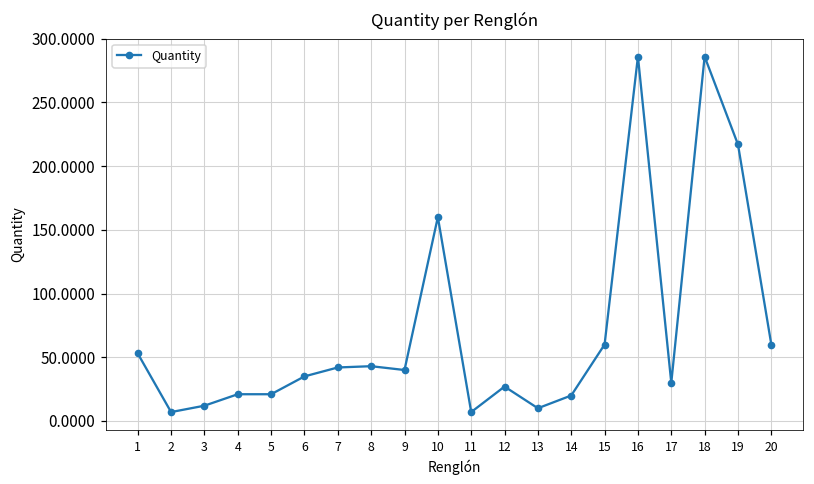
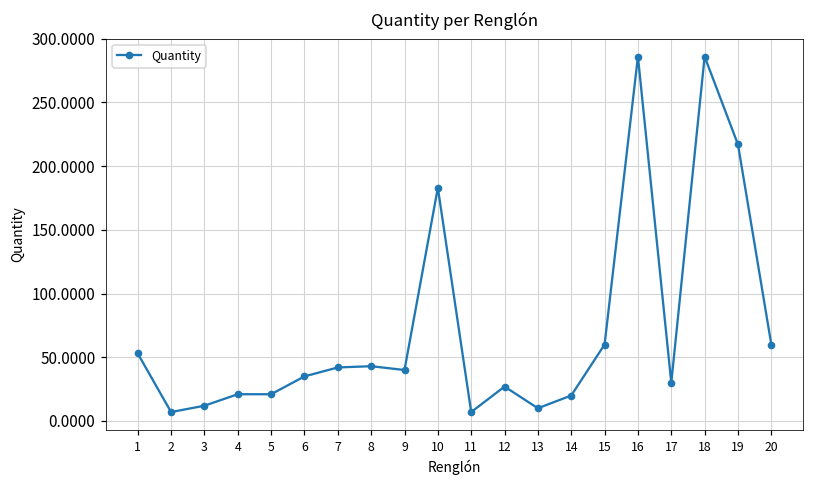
10: 160 -> 183
